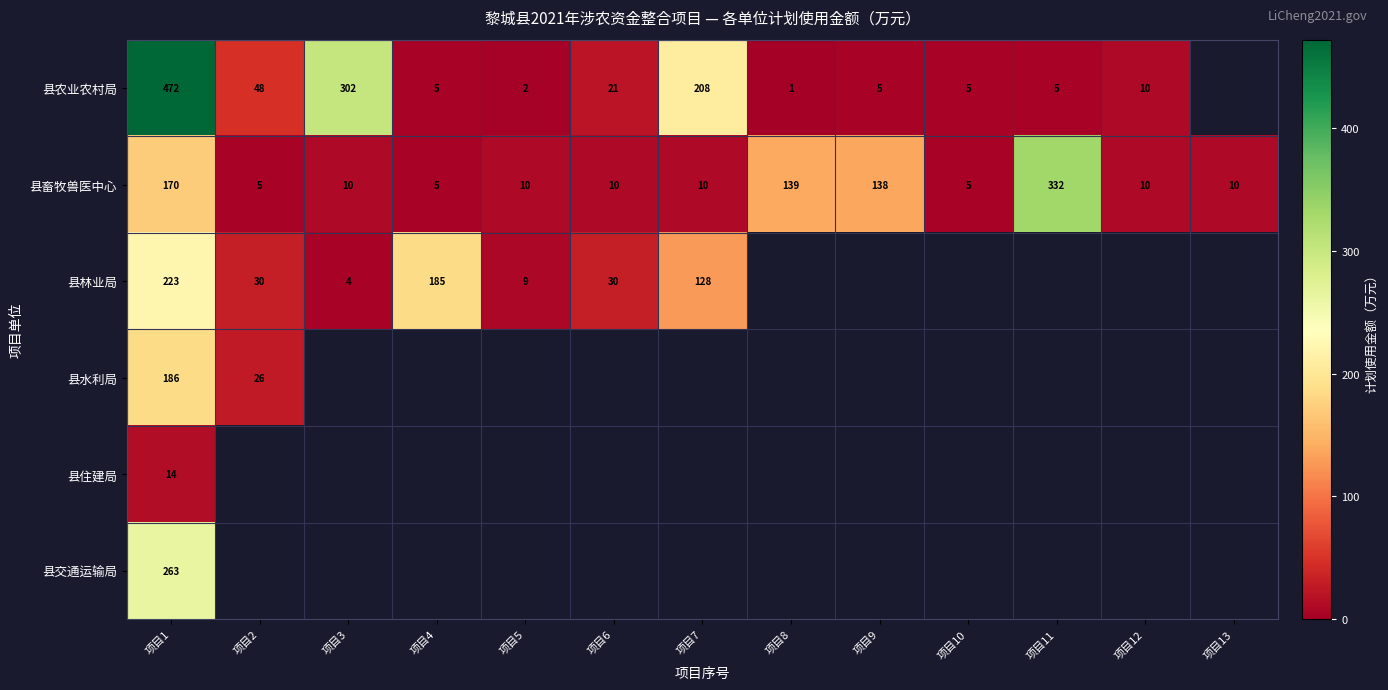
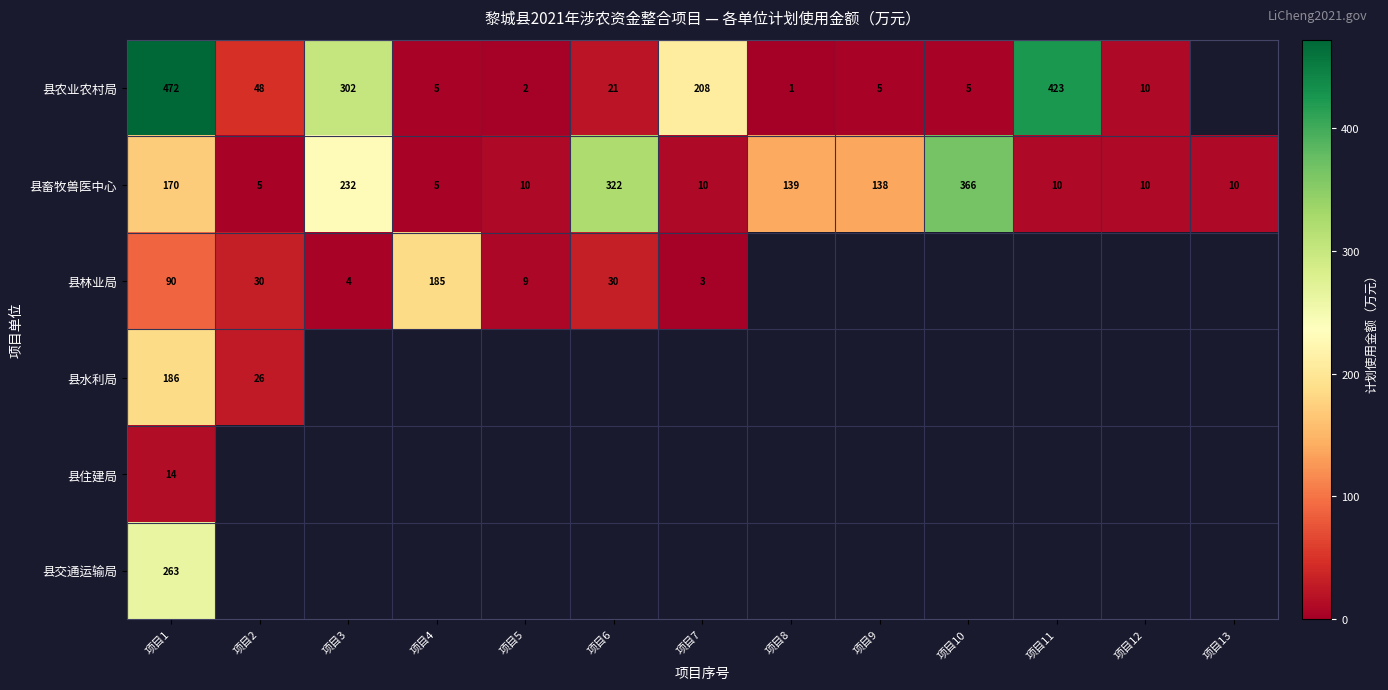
县农业农村局, 项目11: 5 -> 423
县畜牧兽医中心, 项目3: 10 -> 232
县畜牧兽医中心, 项目6: 10 -> 322
县畜牧兽医中心, 项目10: 5 -> 366
县畜牧兽医中心, 项目11: 332 -> 10
县林业局, 项目1: 223 -> 90
县林业局, 项目7: 128 -> 3
